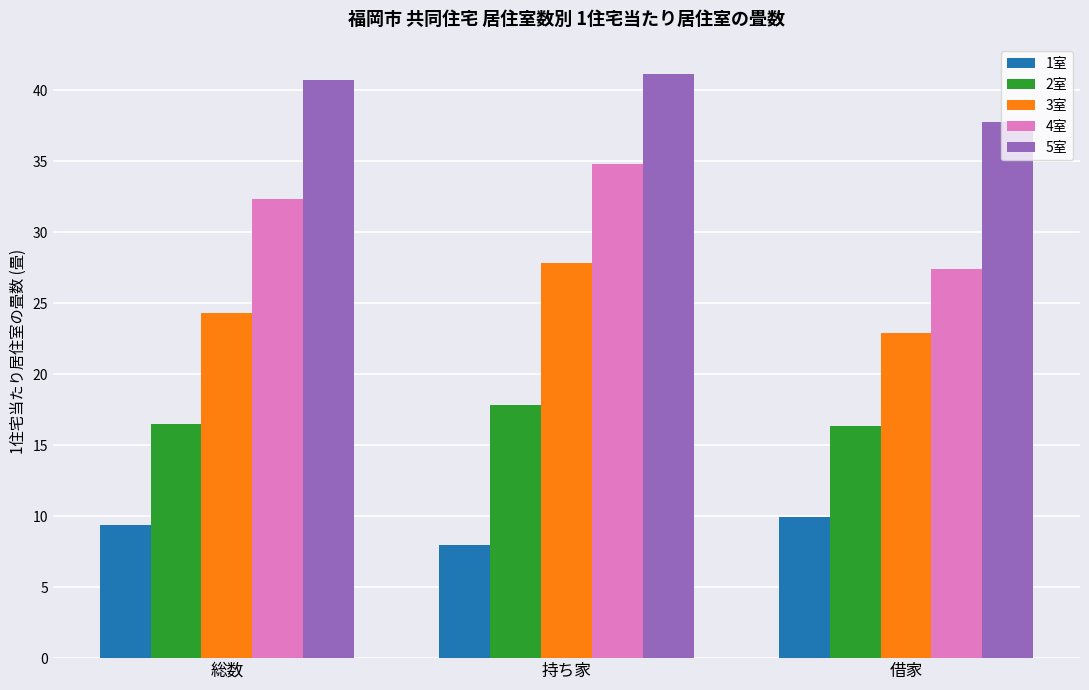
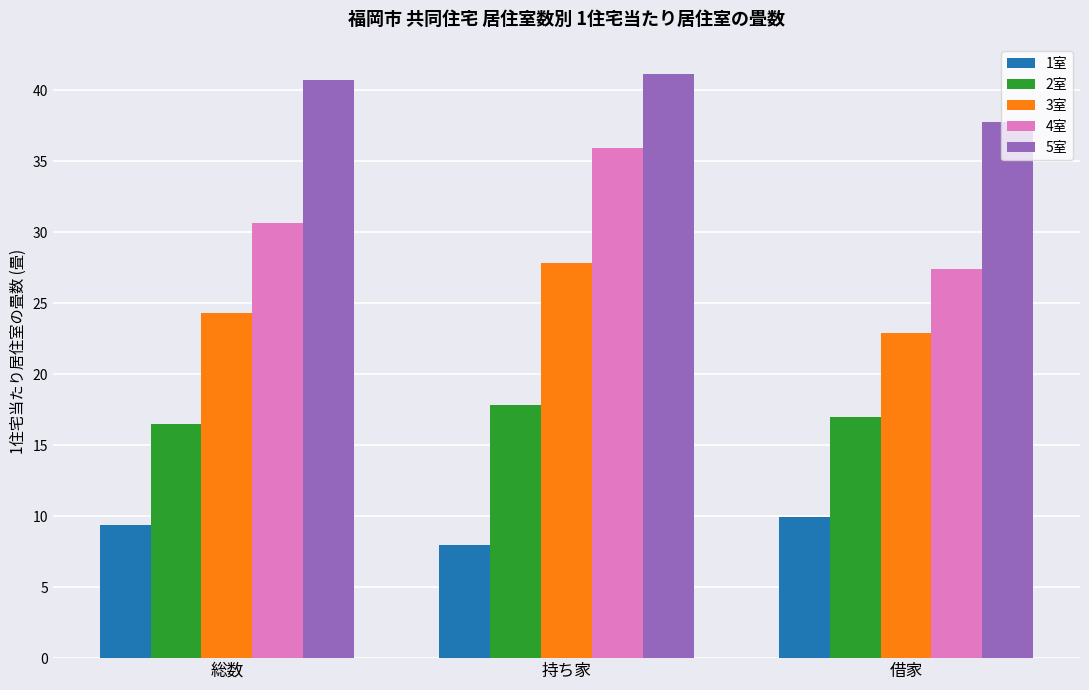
4室, 総数: 32.4 -> 30.6
4室, 持ち家: 34.8 -> 35.9
2室, 借家: 16.4 -> 17.0
